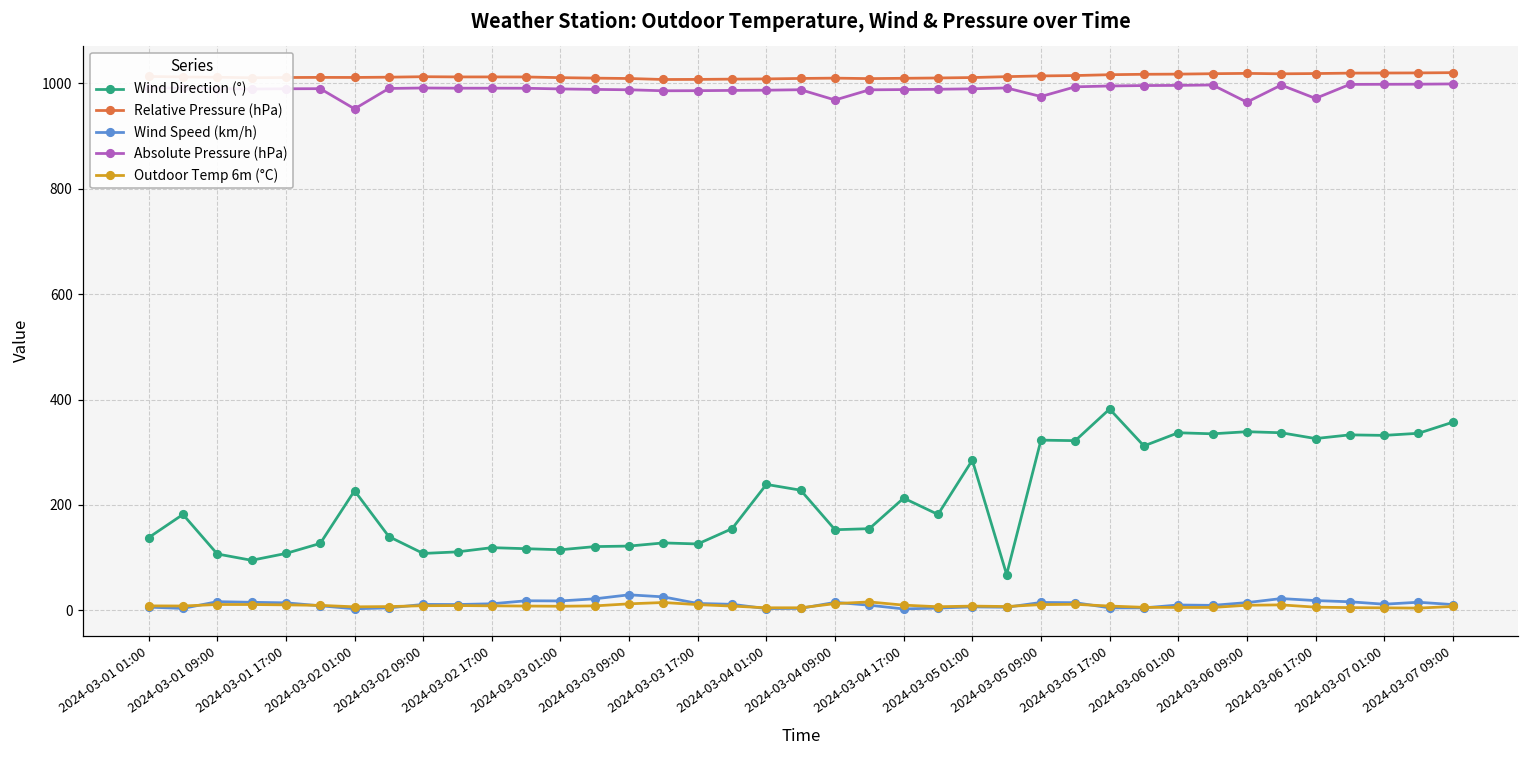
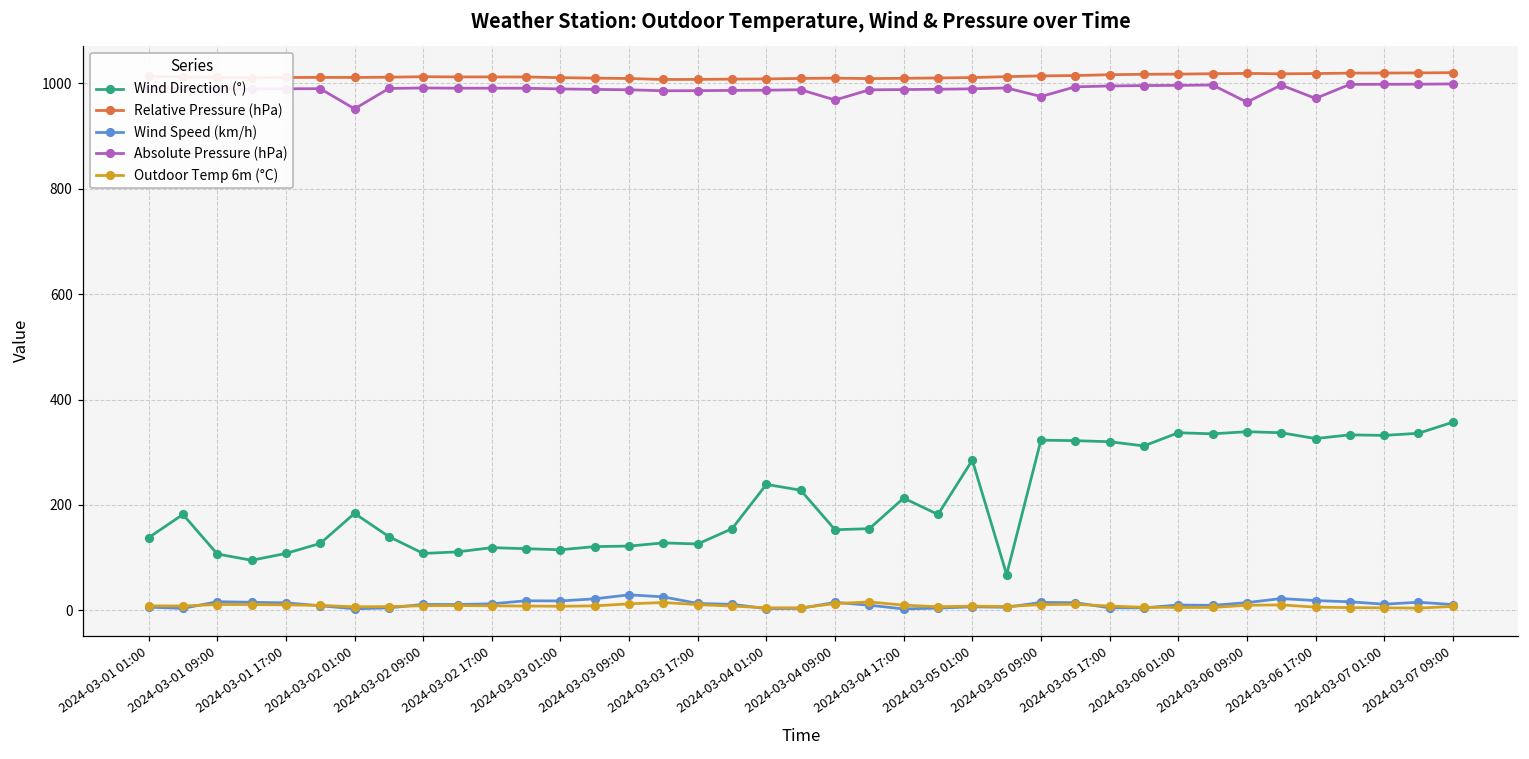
Wind Direction (°), 2024-03-02 01:00: 230 -> 180
Wind Direction (°), 2024-03-05 17:00: 380 -> 320
